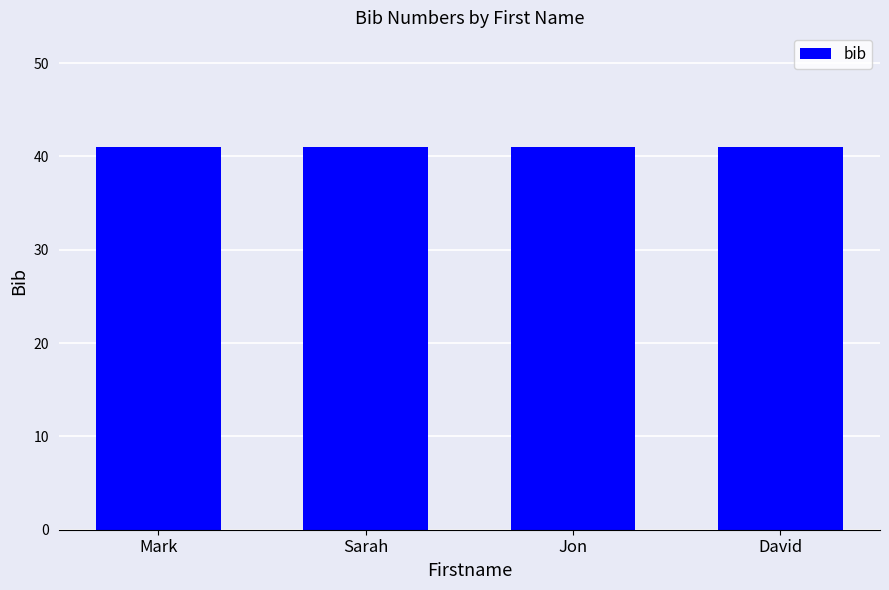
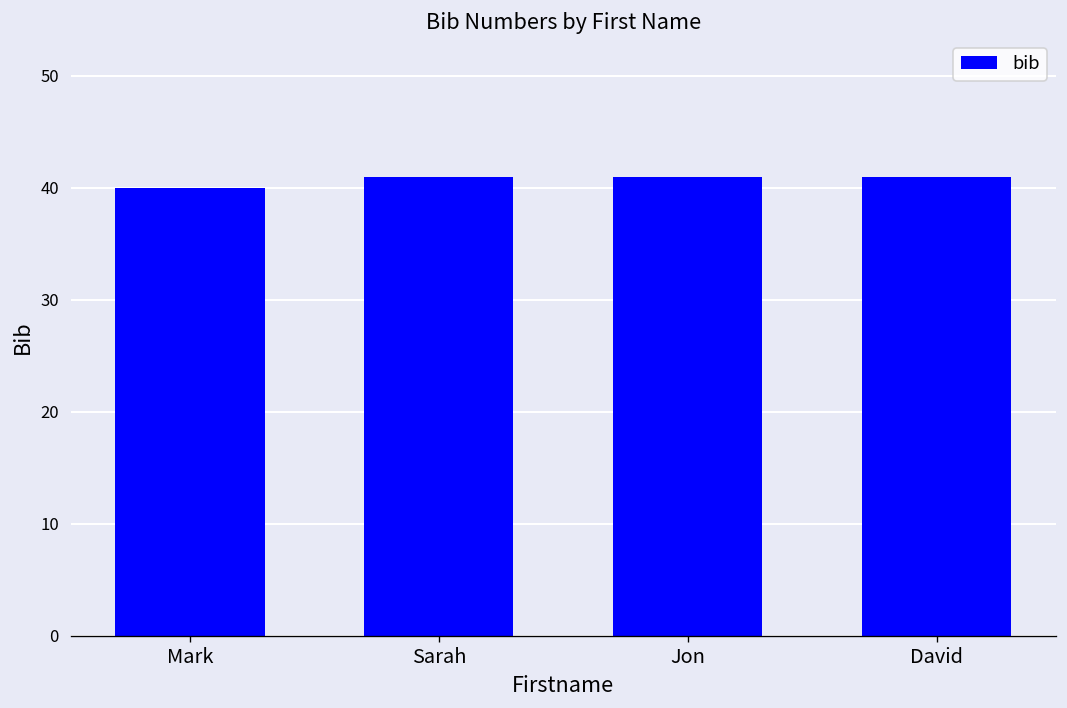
Mark: 41 -> 40
